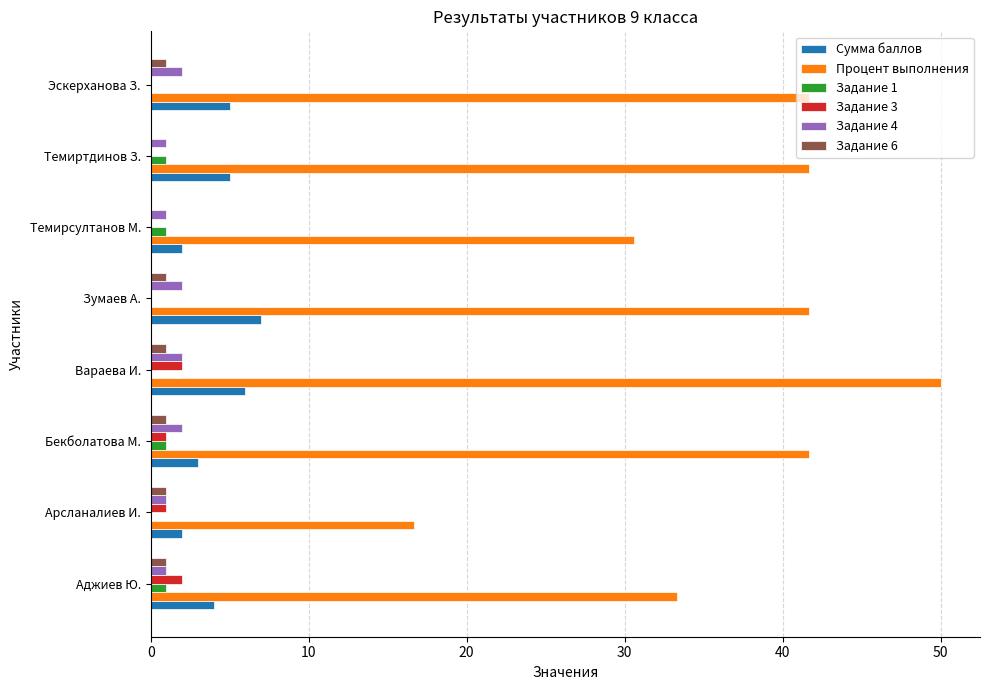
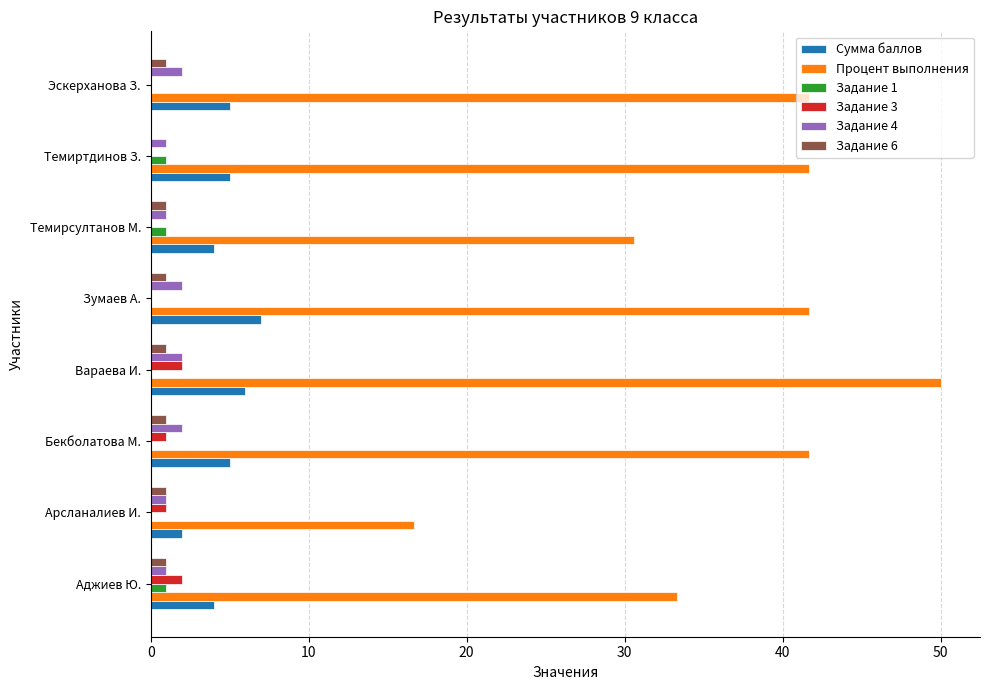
Задание 6, Темирсултанов М.: 0 -> 1
Сумма баллов, Темирсултанов М.: 2 -> 4
Задание 1, Бекболатова М.: 1 -> 0
Сумма баллов, Бекболатова М.: 3 -> 5
